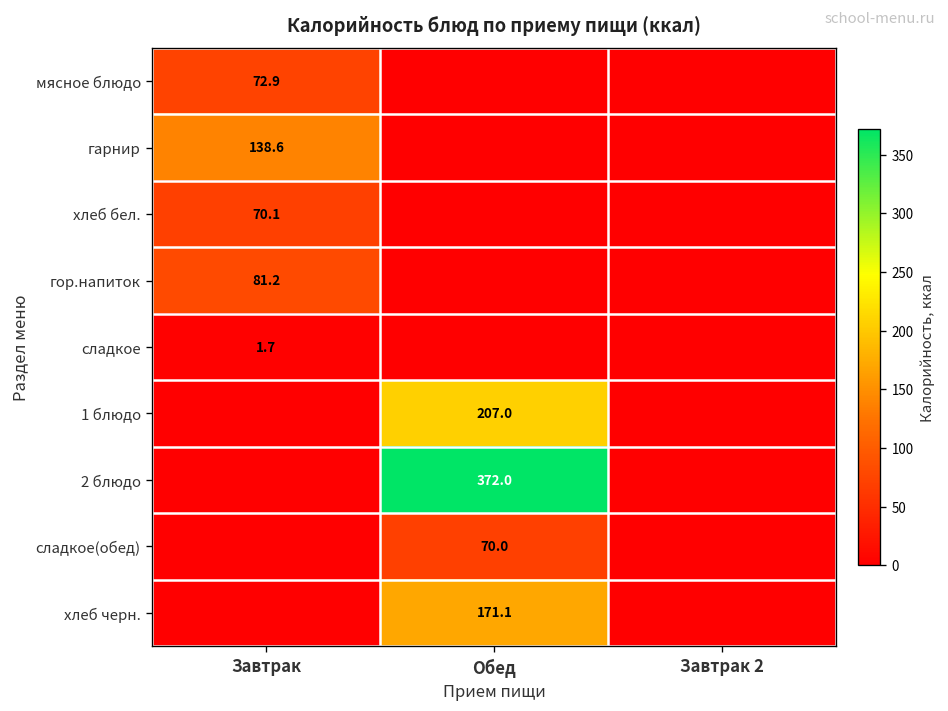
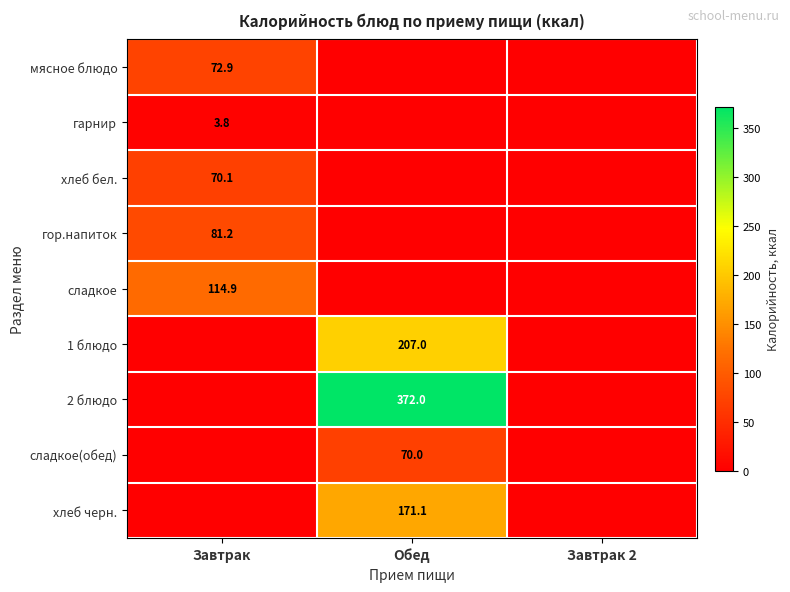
гарнир, Завтрак: 138.6 -> 3.8
сладкое, Завтрак: 1.7 -> 114.9
